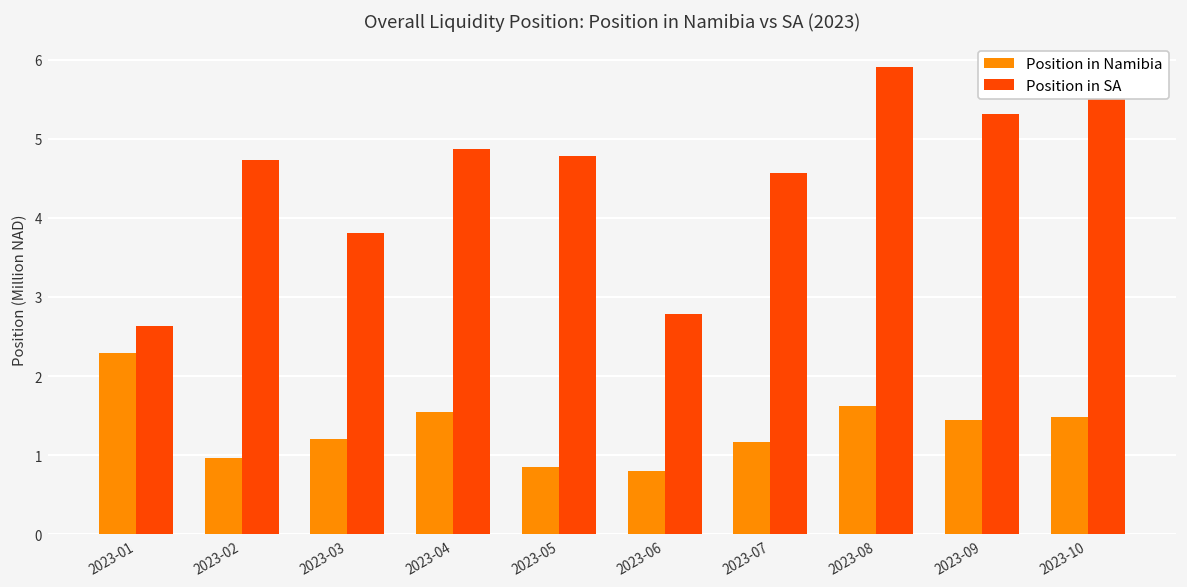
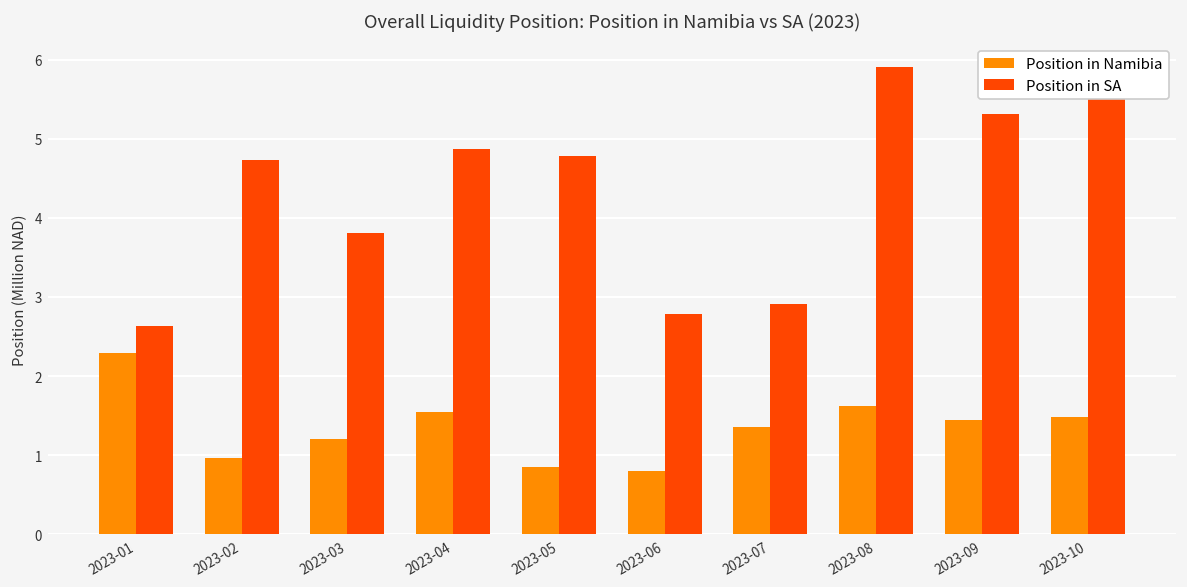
Position in Namibia, 2023-07: 1.2 -> 1.4
Position in SA, 2023-07: 4.6 -> 2.9
